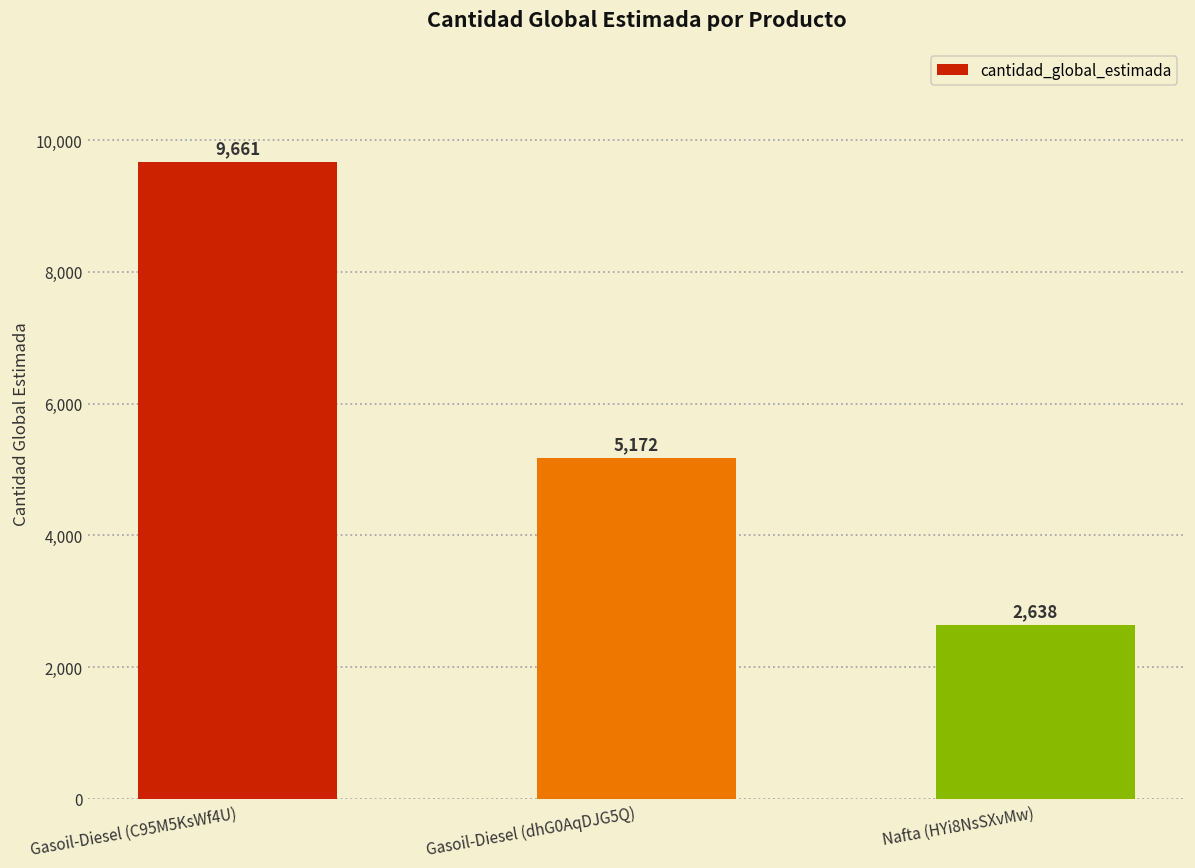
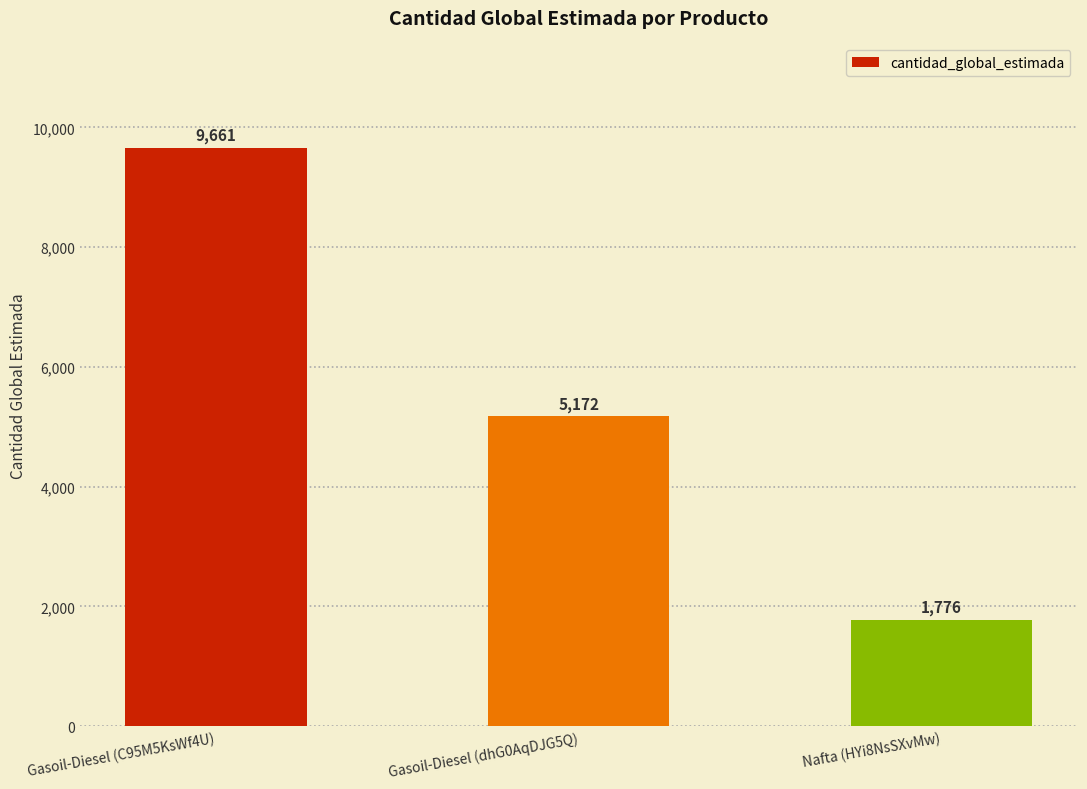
Nafta (HYi8NsSXvMw): 2,638 -> 1,776
